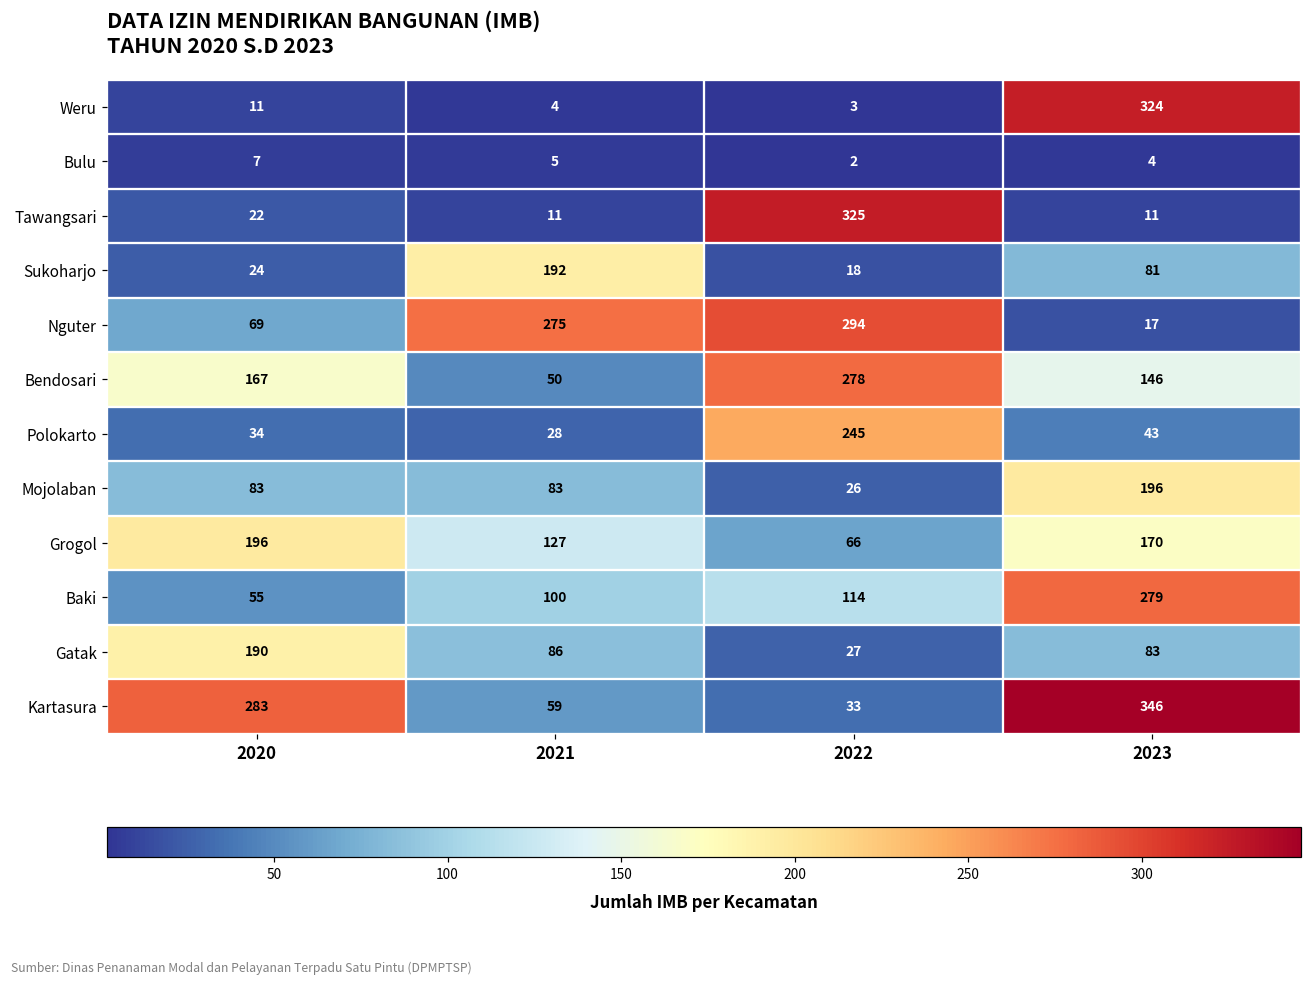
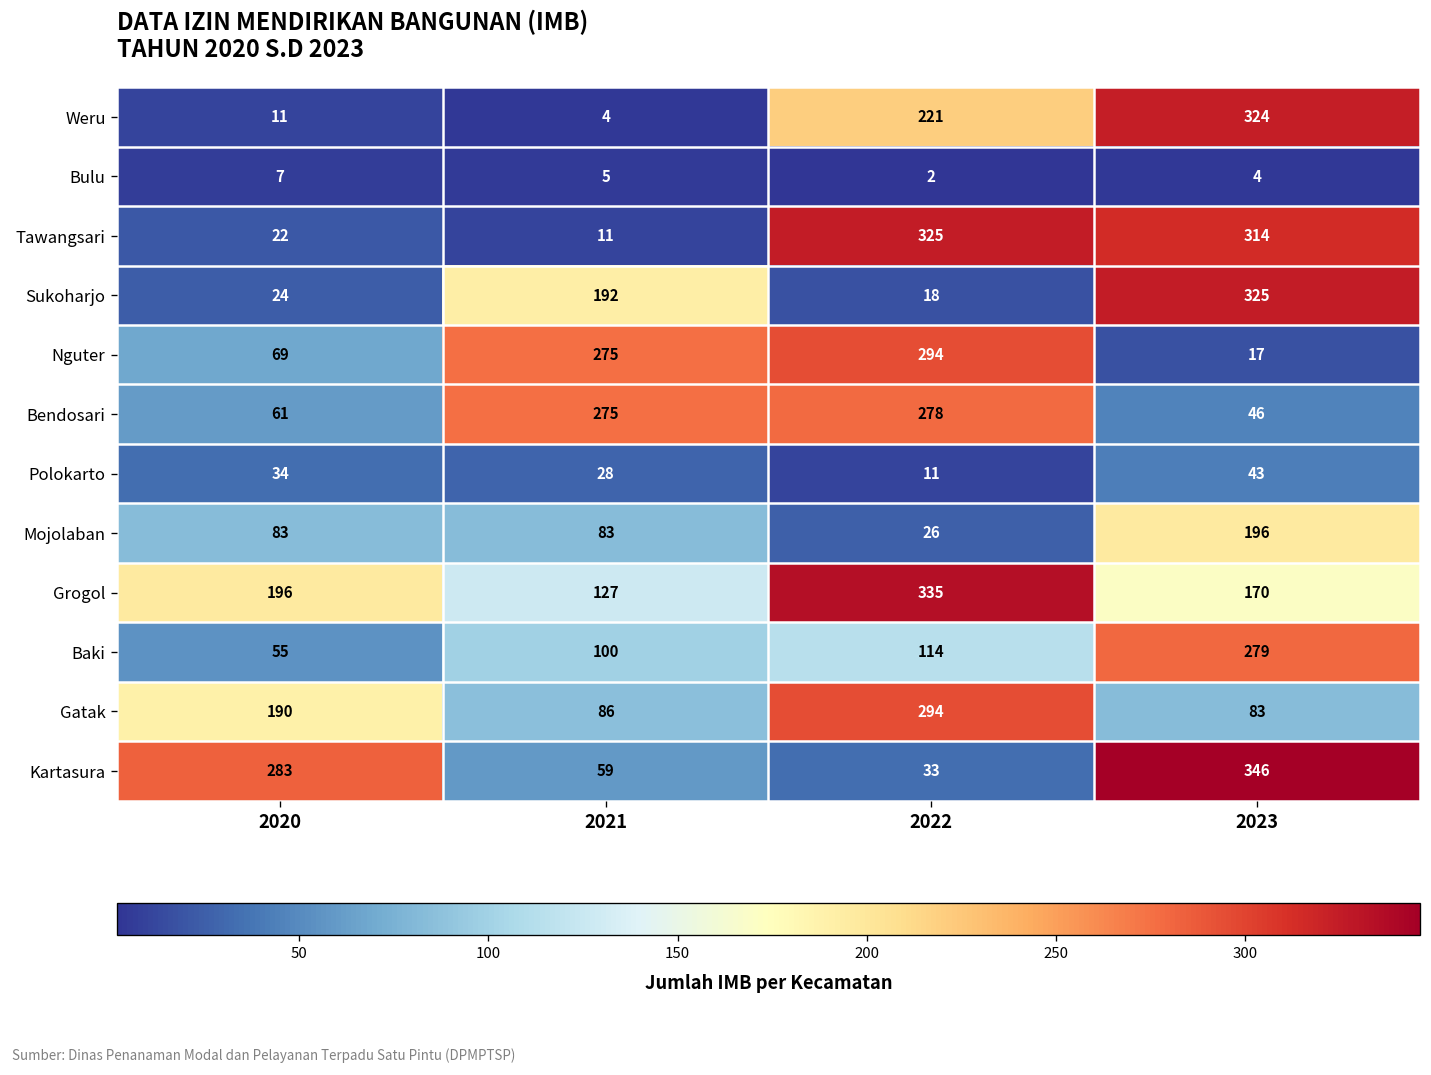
Weru, 2022: 3 -> 221
Tawangsari, 2023: 11 -> 314
Sukoharjo, 2023: 81 -> 325
Bendosari, 2020: 167 -> 61
Bendosari, 2021: 50 -> 275
Bendosari, 2023: 146 -> 46
Polokarto, 2022: 245 -> 11
Grogol, 2022: 66 -> 335
Gatak, 2022: 27 -> 294
